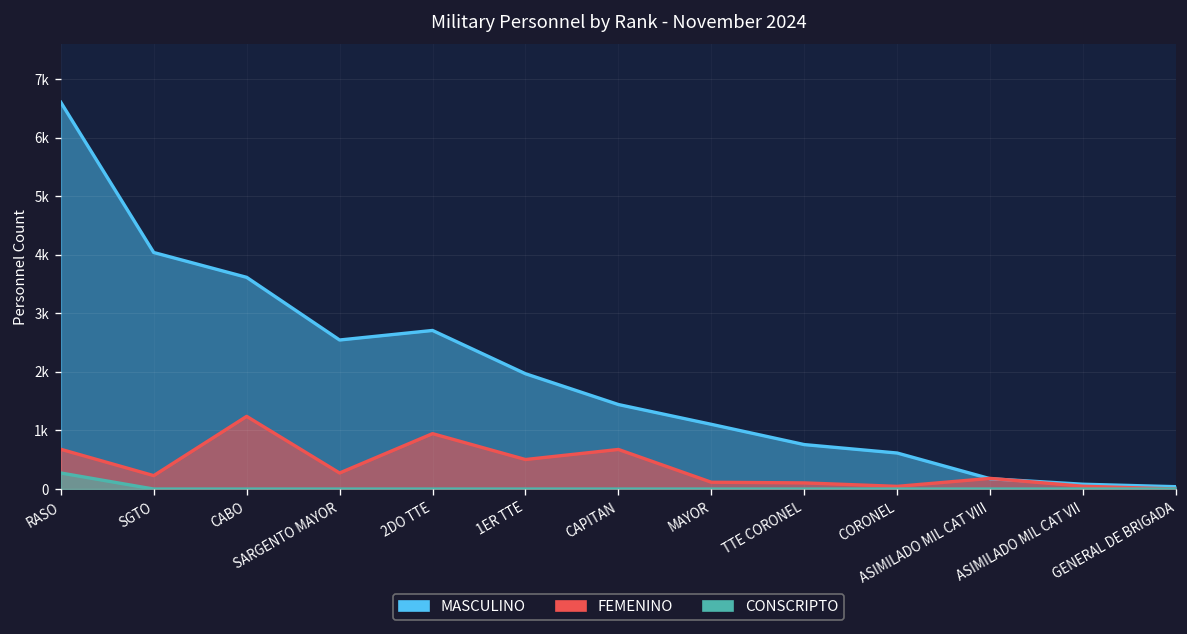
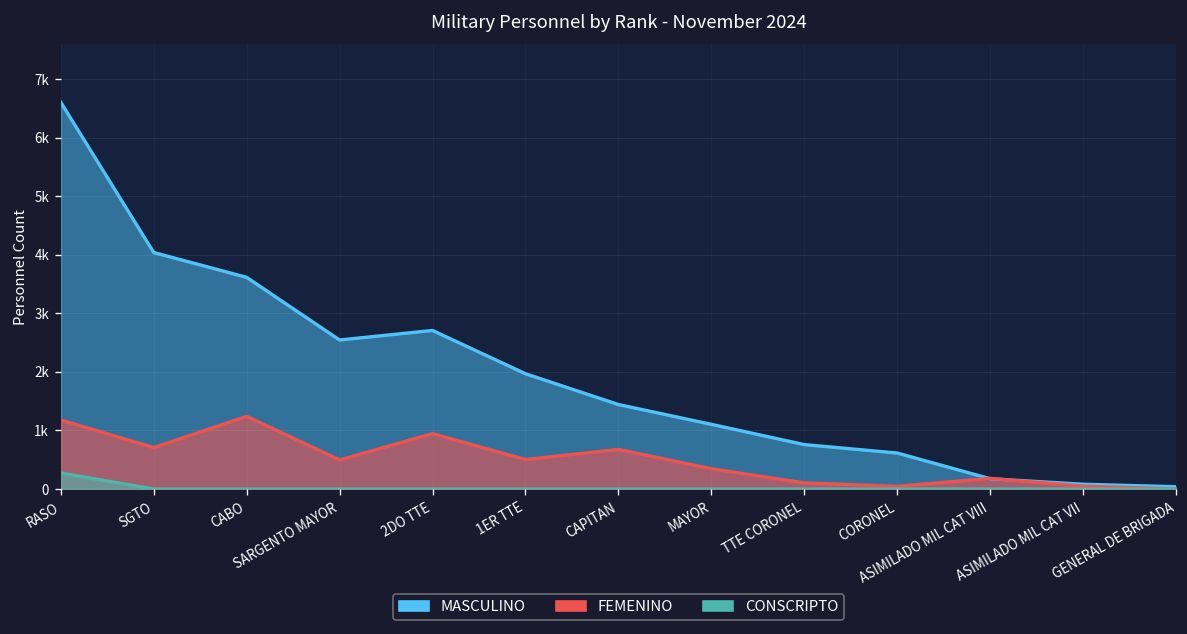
FEMENINO, RASO: 700 -> 1200
FEMENINO, SGTO: 200 -> 700
FEMENINO, SARGENTO MAYOR: 300 -> 500
FEMENINO, MAYOR: 100 -> 300
